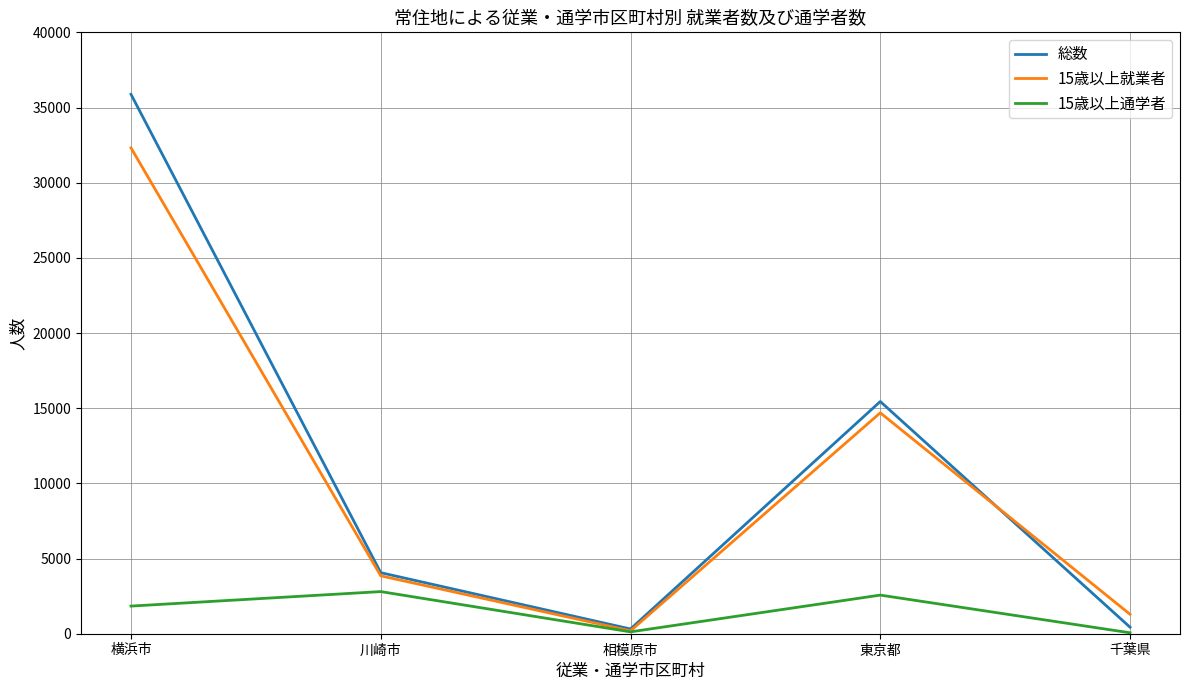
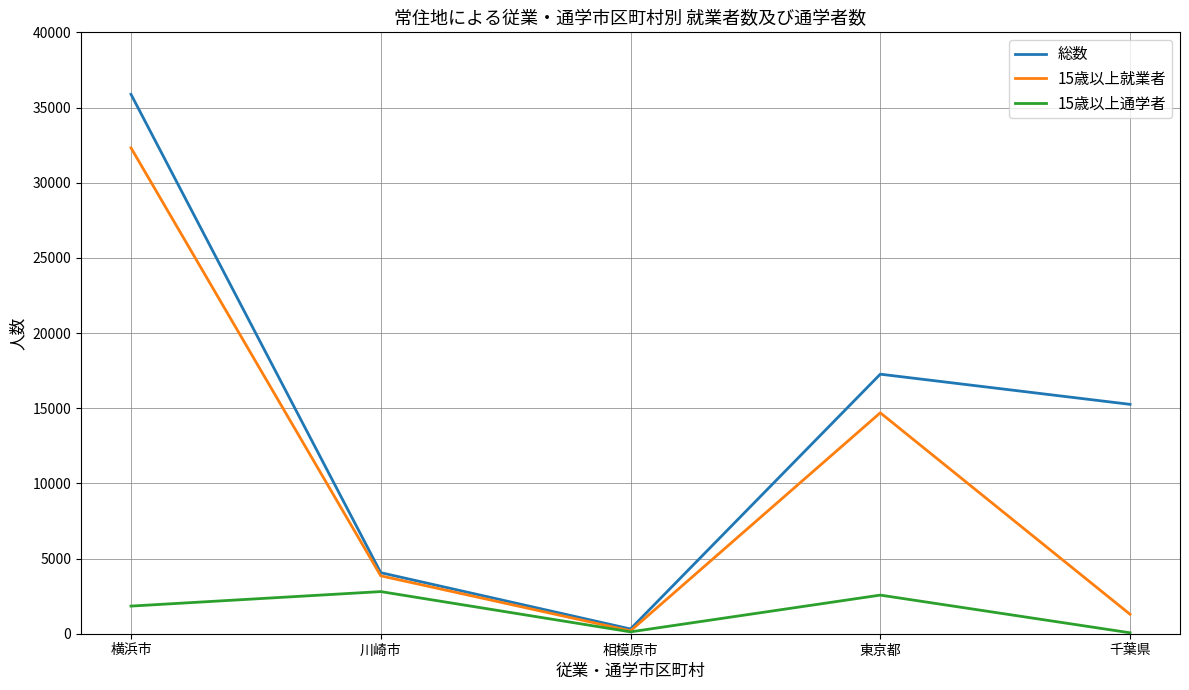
総数, 東京都: 15400 -> 17300
総数, 千葉県: 400 -> 15300
